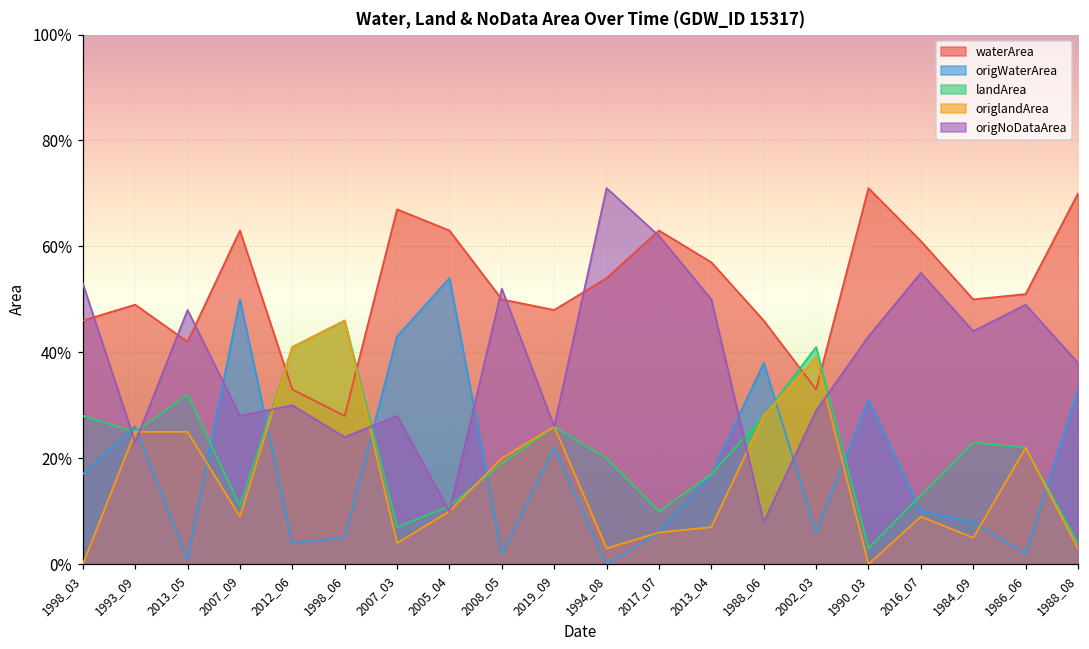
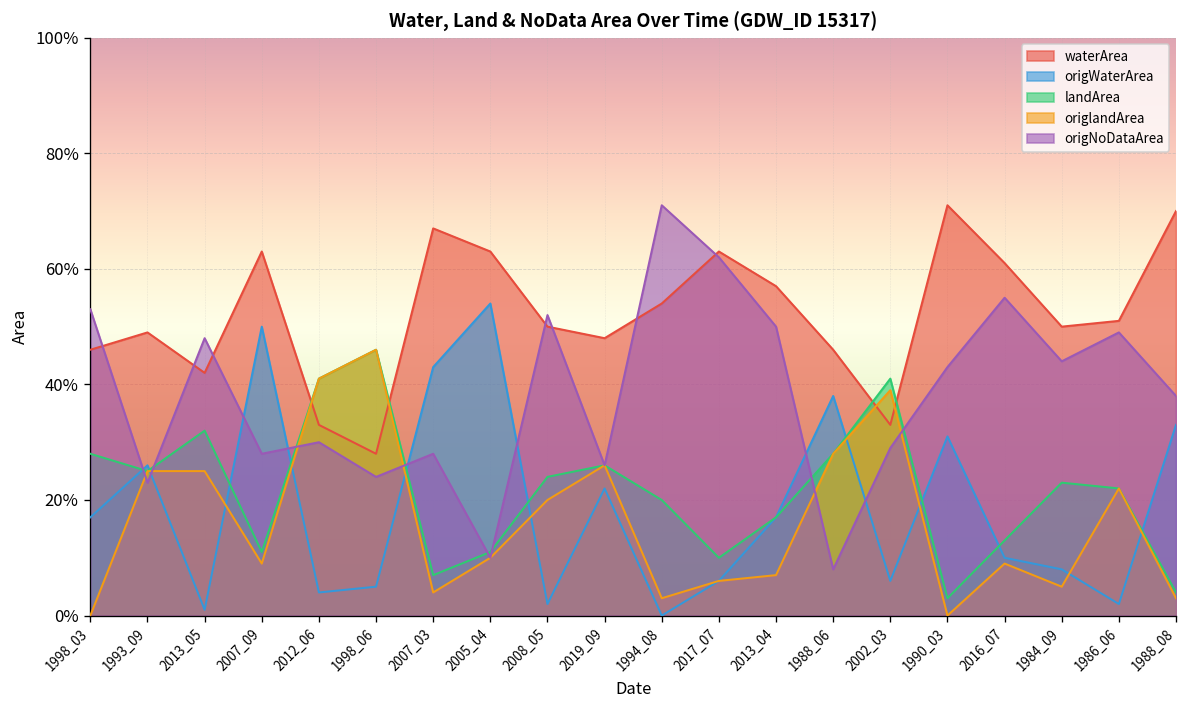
landArea, 2008_05: 19% -> 24%
